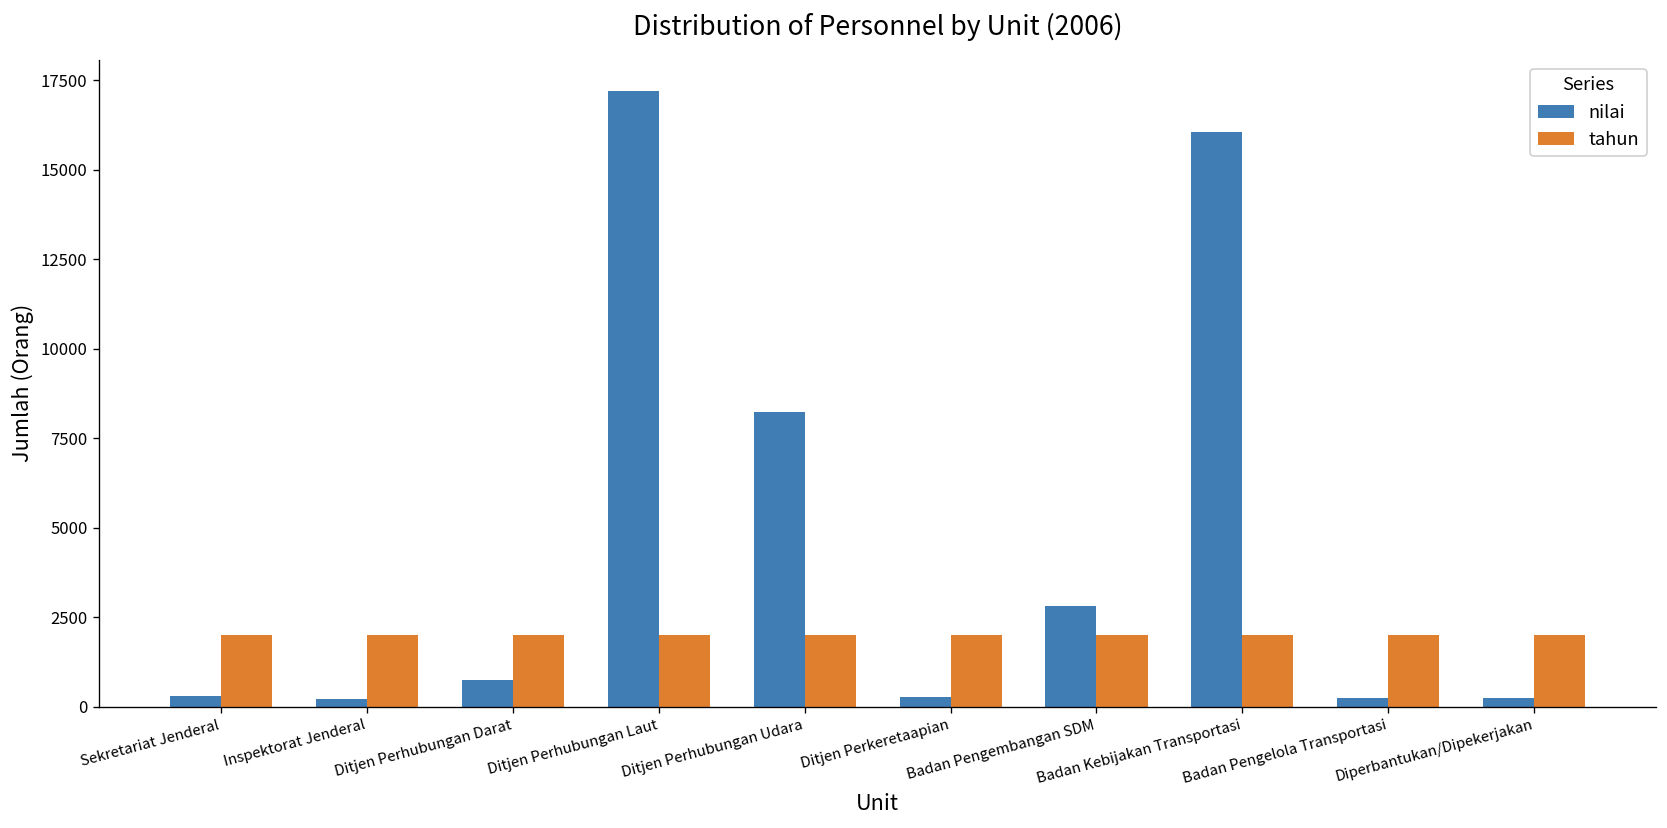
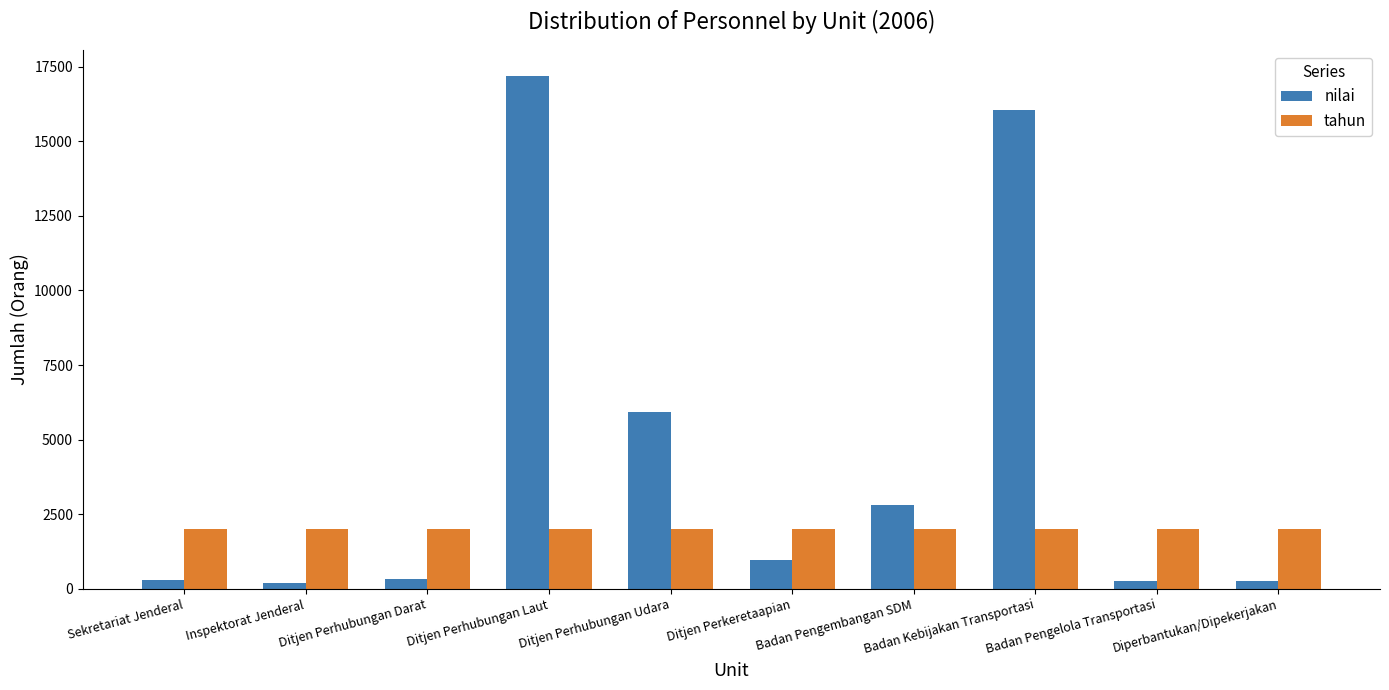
nilai, Ditjen Perhubungan Darat: 700 -> 300
nilai, Ditjen Perhubungan Udara: 8200 -> 5900
nilai, Ditjen Perkeretaapian: 300 -> 1000
